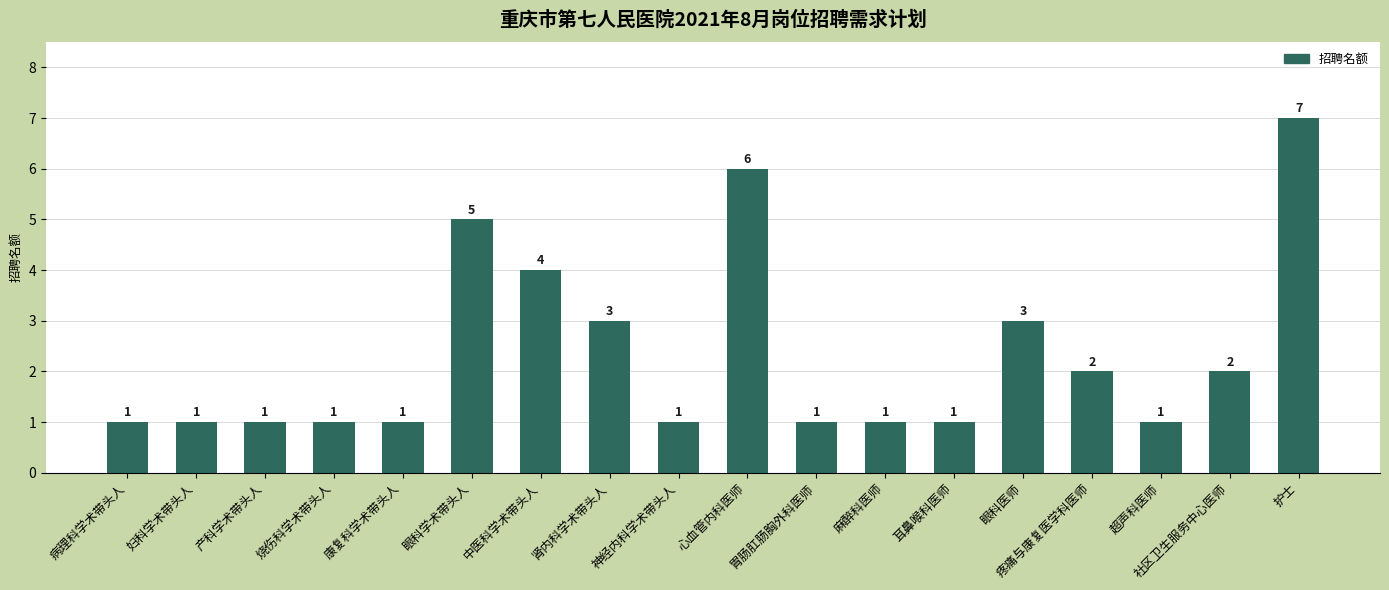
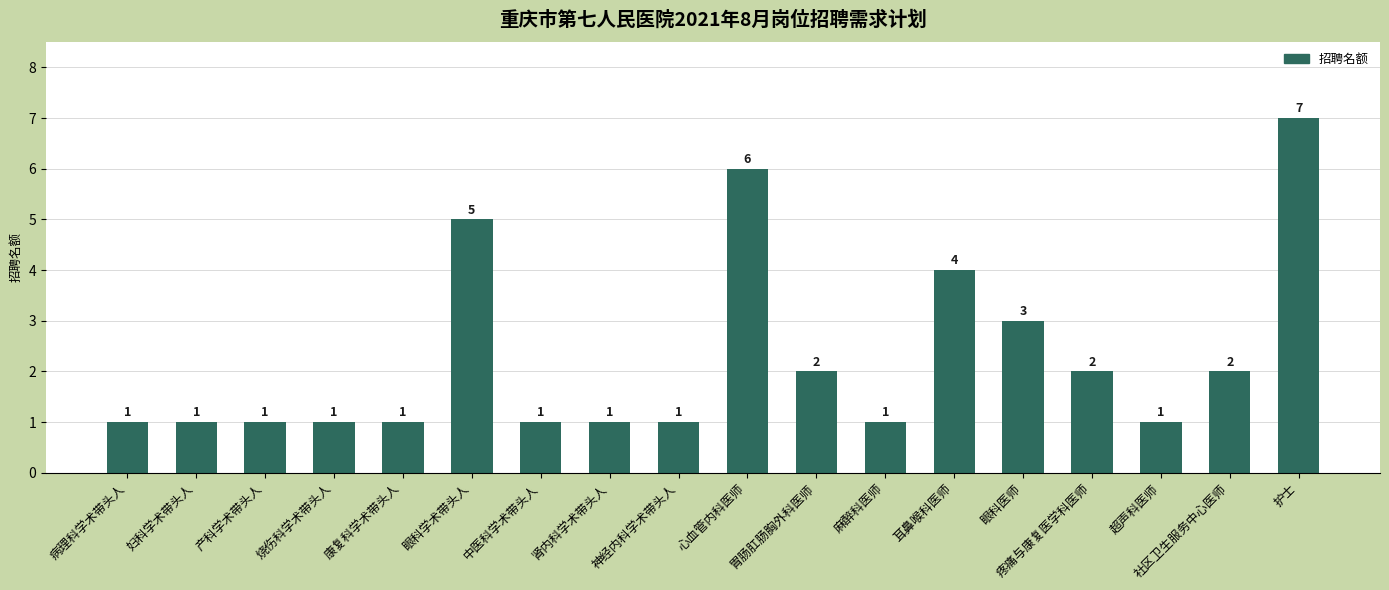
中医科学术带头人: 4 -> 1
肾内科学术带头人: 3 -> 1
胃肠肛肠胸外科医师: 1 -> 2
耳鼻喉科医师: 1 -> 4
